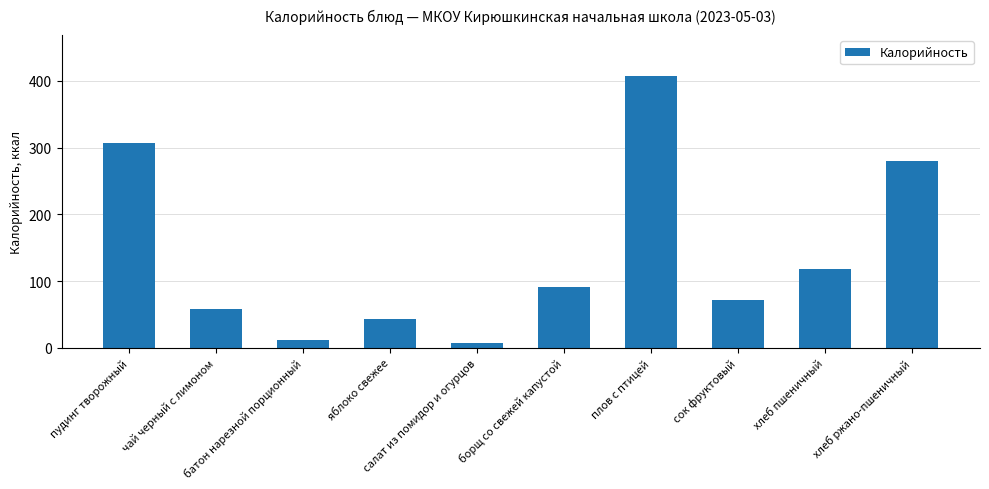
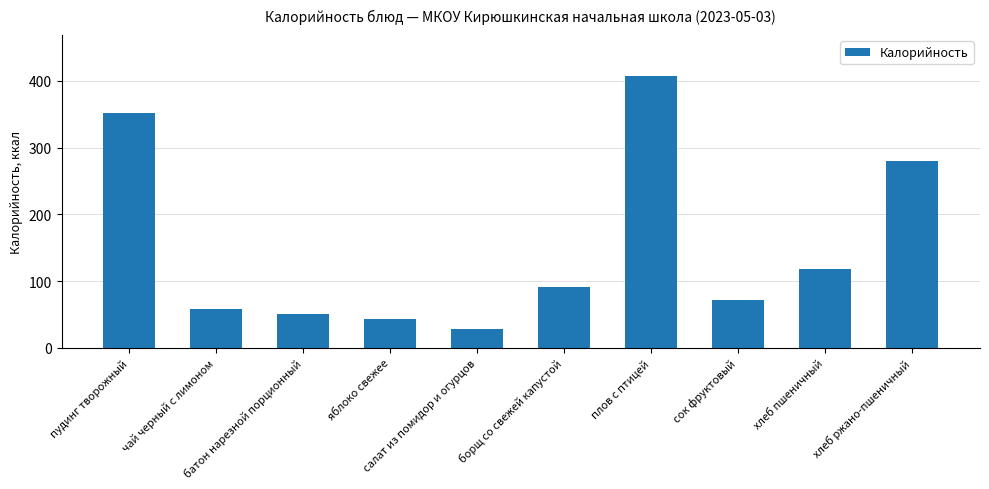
пудинг творожный: 310 -> 350
батон нарезной порционный: 10 -> 50
салат из помидор и огурцов: 10 -> 30
